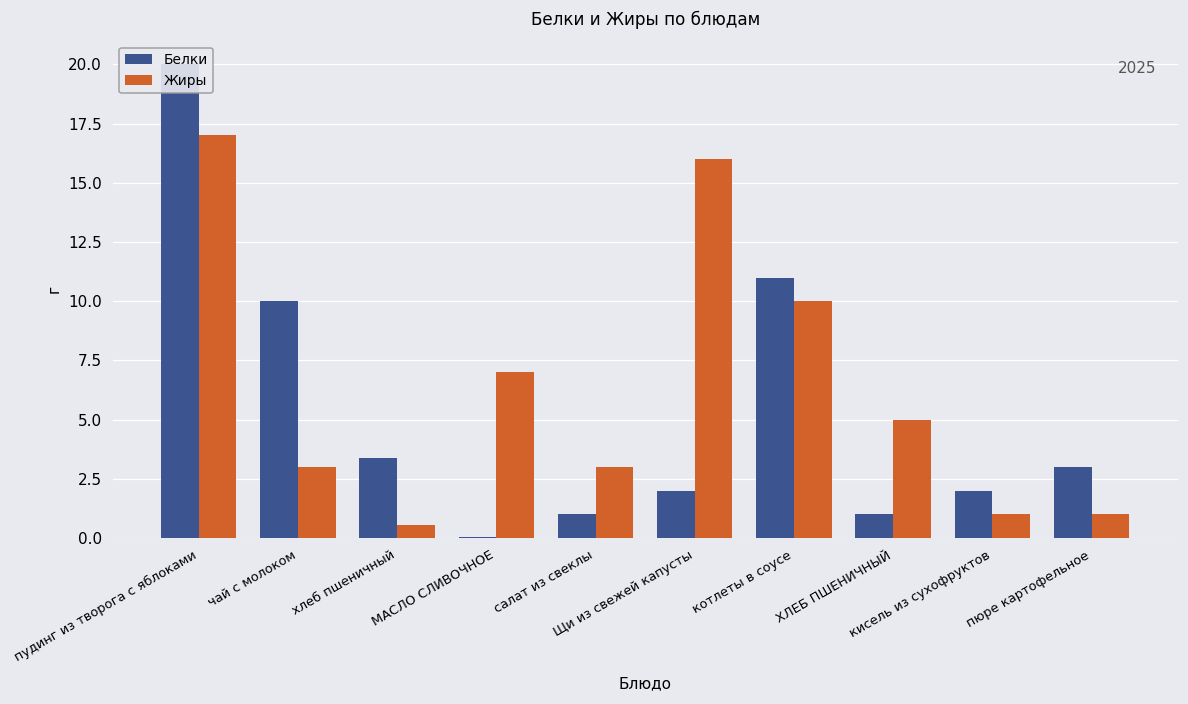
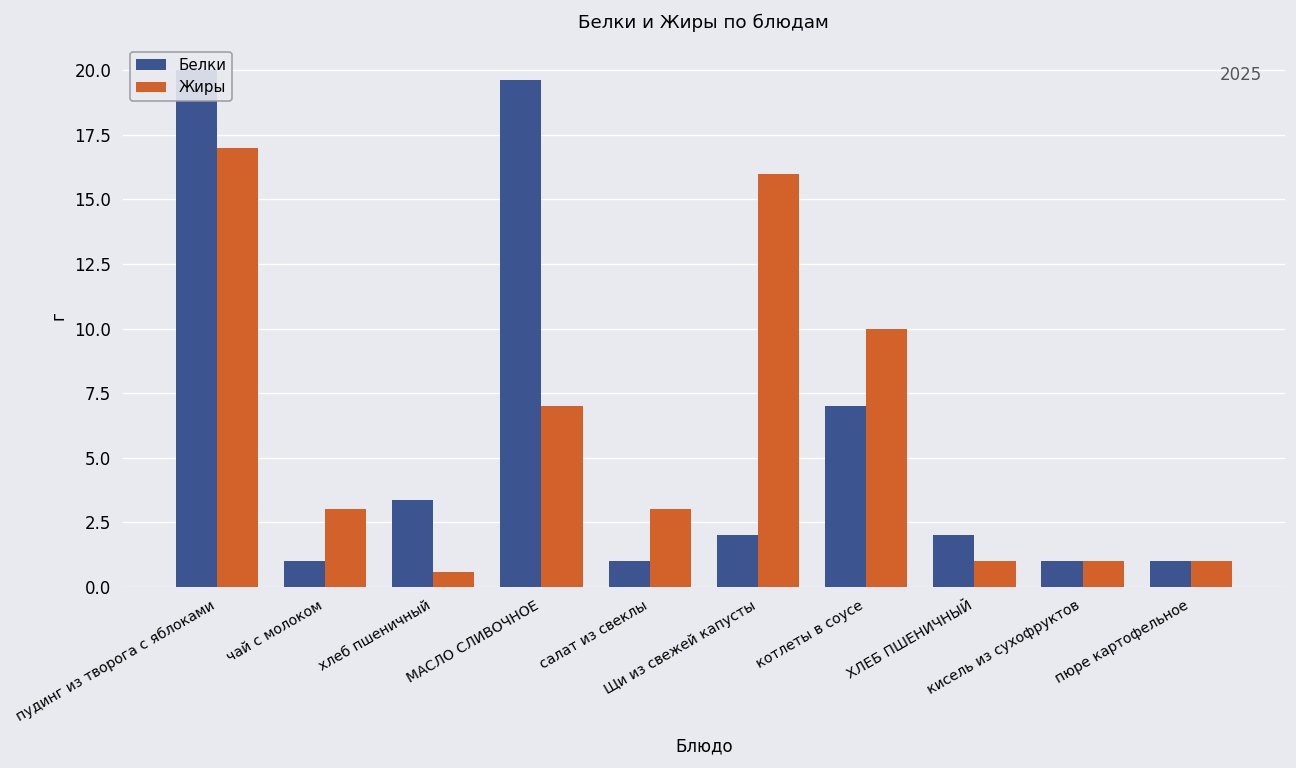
Белки, чай с молоком: 10 -> 1
Белки, МАСЛО СЛИВОЧНОЕ: 0.0 -> 19.6
Белки, котлеты в соусе: 11 -> 7
Белки, ХЛЕБ ПШЕНИЧНЫЙ: 1 -> 2
Жиры, ХЛЕБ ПШЕНИЧНЫЙ: 5 -> 1
Белки, кисель из сухофруктов: 2 -> 1
Белки, пюре картофельное: 3 -> 1
